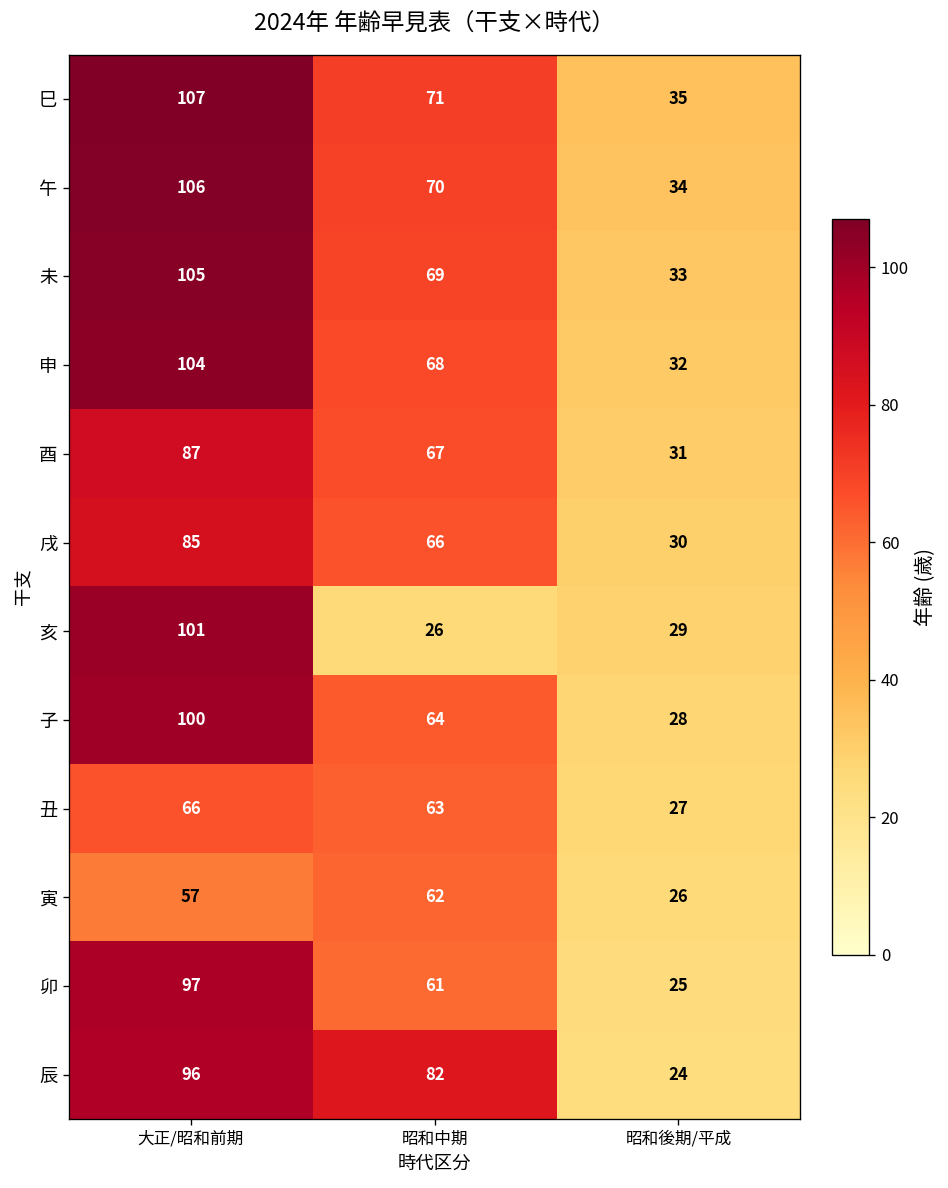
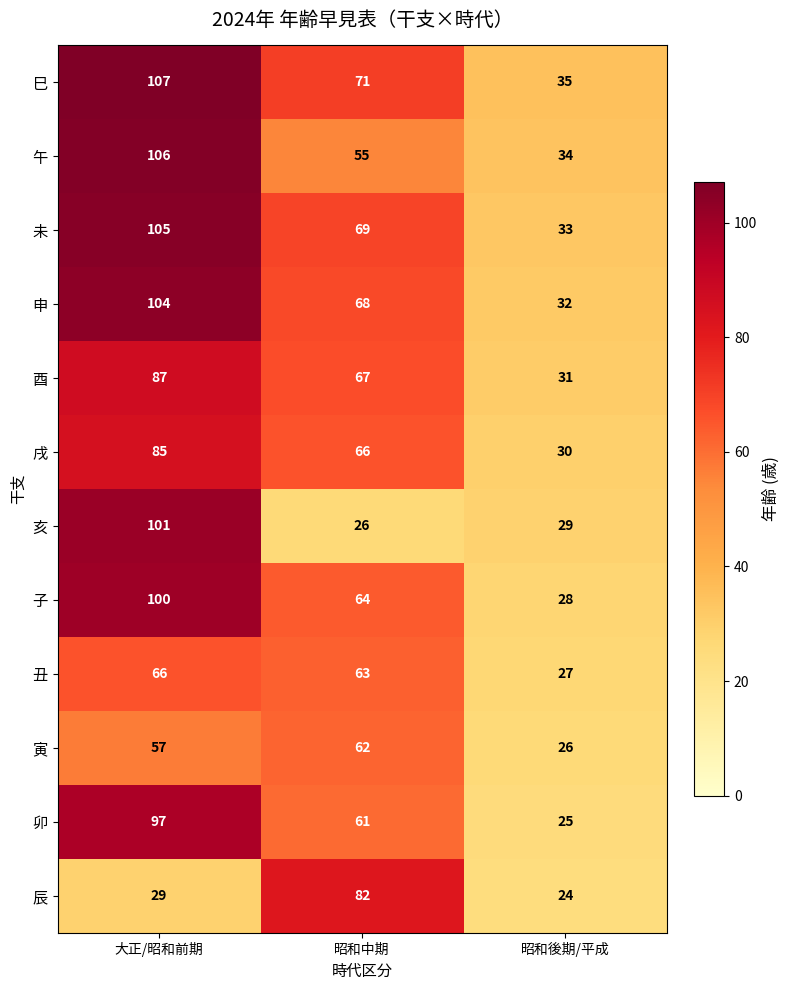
午, 昭和中期: 70 -> 55
辰, 大正/昭和前期: 96 -> 29
